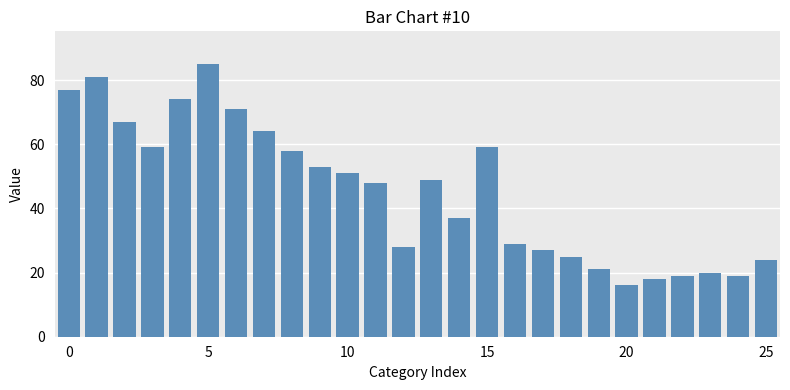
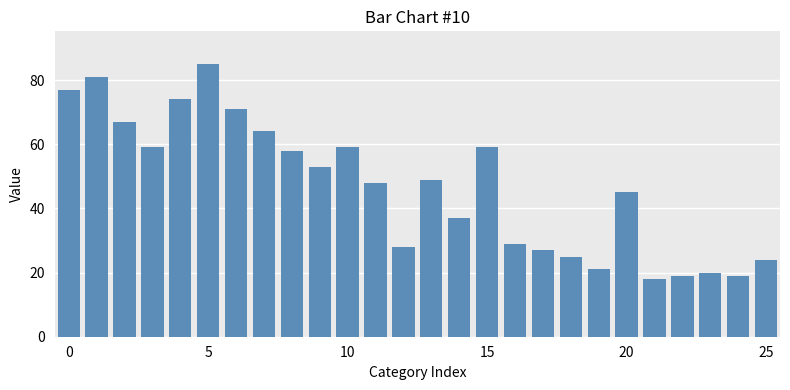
10: 51 -> 59
20: 16 -> 45
